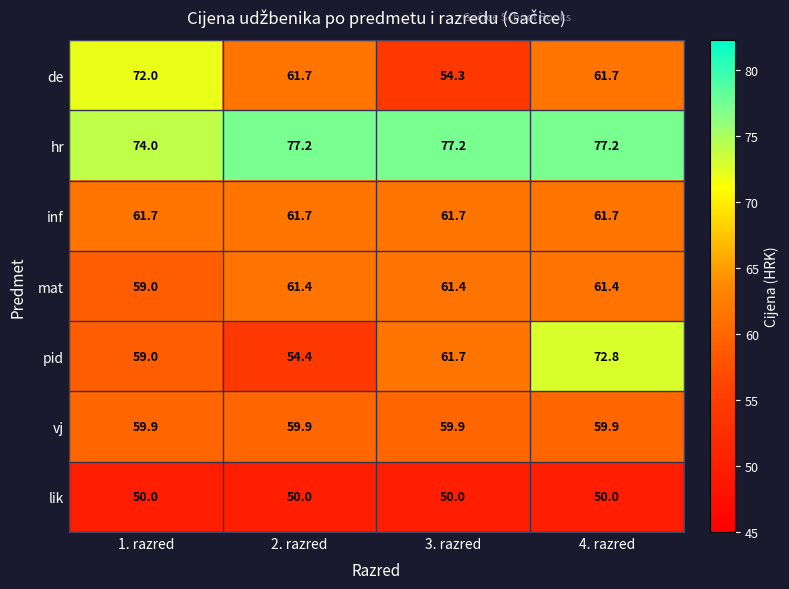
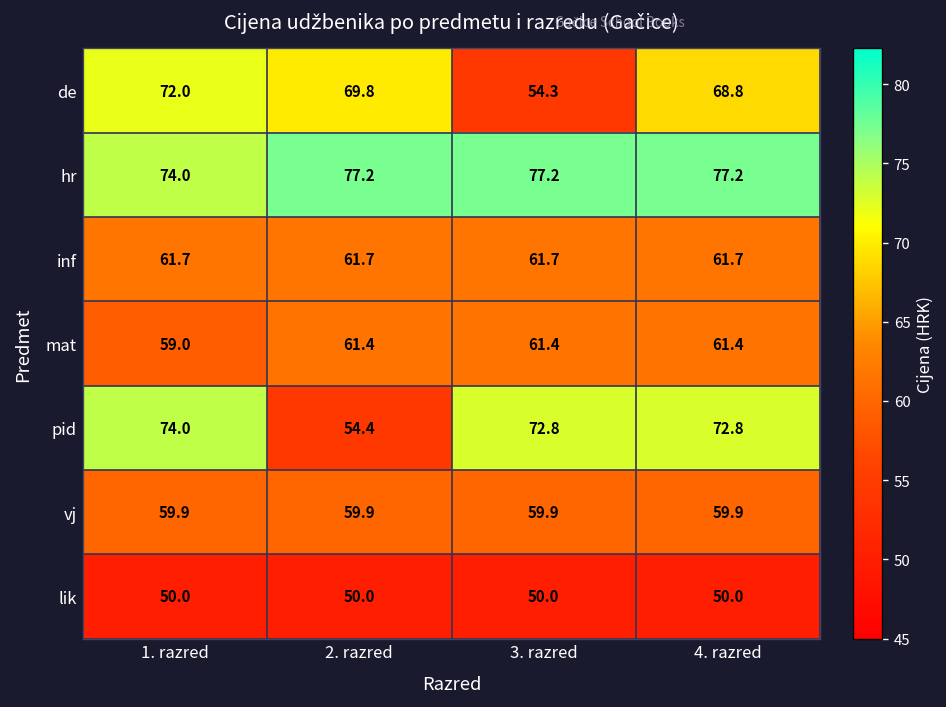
de, 2. razred: 61.7 -> 69.8
de, 4. razred: 61.7 -> 68.8
pid, 1. razred: 59.0 -> 74.0
pid, 3. razred: 61.7 -> 72.8
